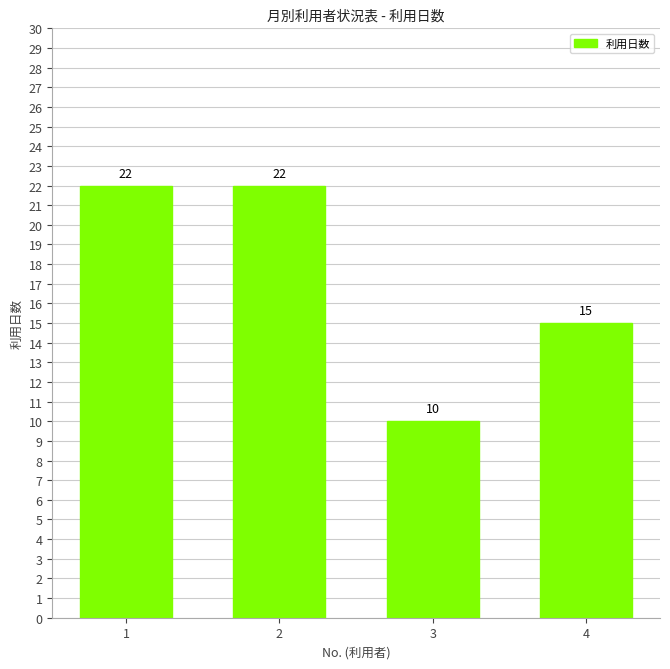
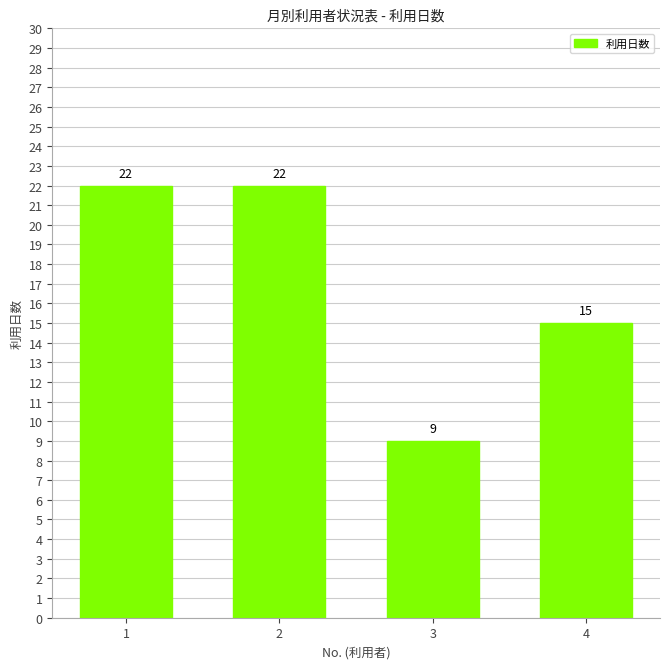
3: 10 -> 9
